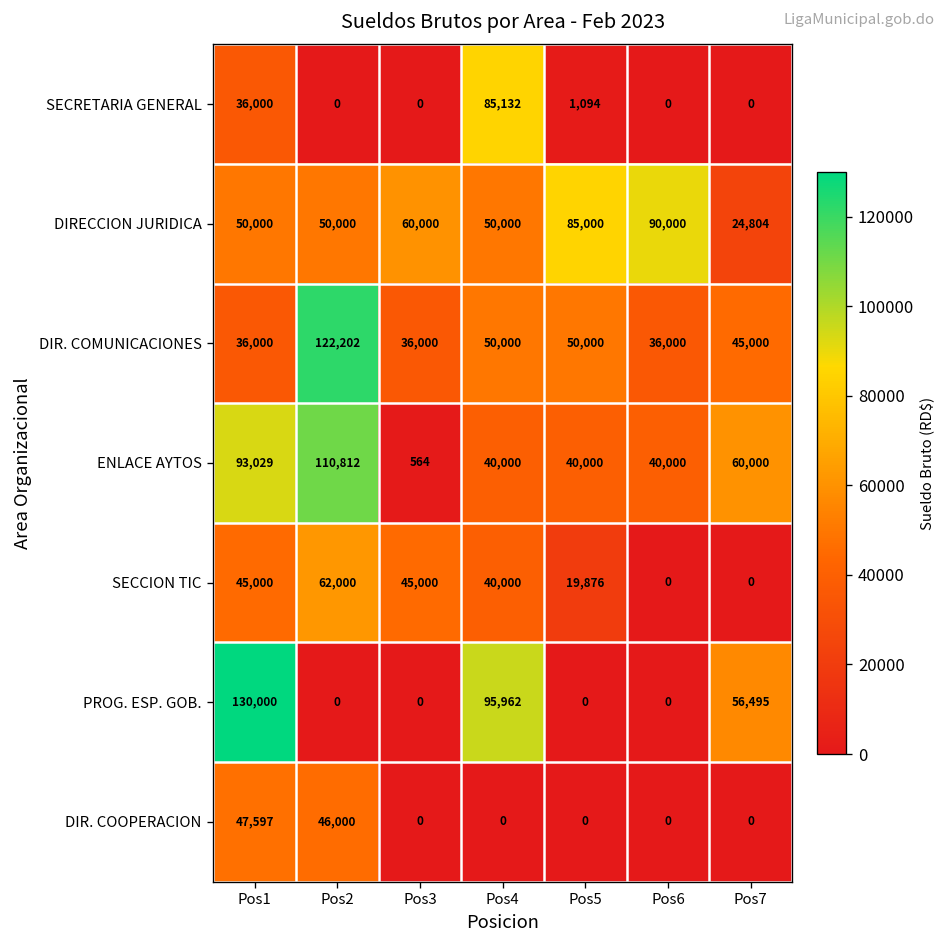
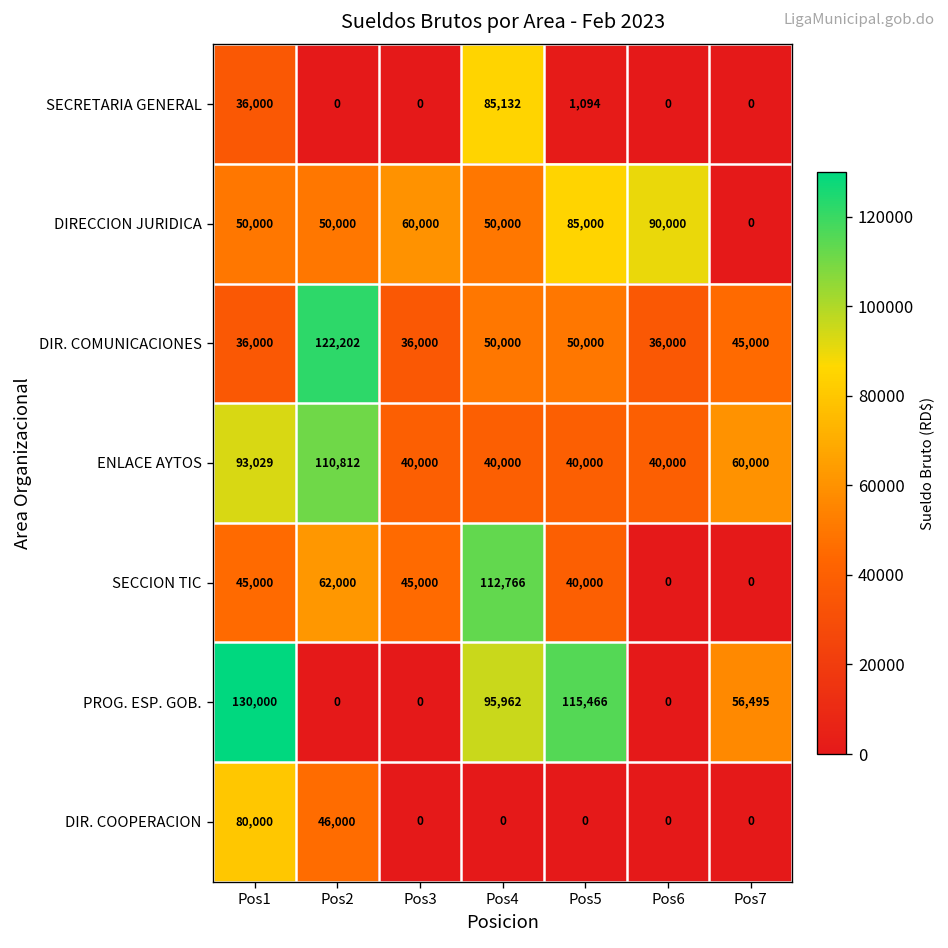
DIRECCION JURIDICA, Pos7: 24,804 -> 0
ENLACE AYTOS, Pos3: 564 -> 40,000
SECCION TIC, Pos4: 40,000 -> 112,766
SECCION TIC, Pos5: 19,876 -> 40,000
PROG. ESP. GOB., Pos5: 0 -> 115,466
DIR. COOPERACION, Pos1: 47,597 -> 80,000
